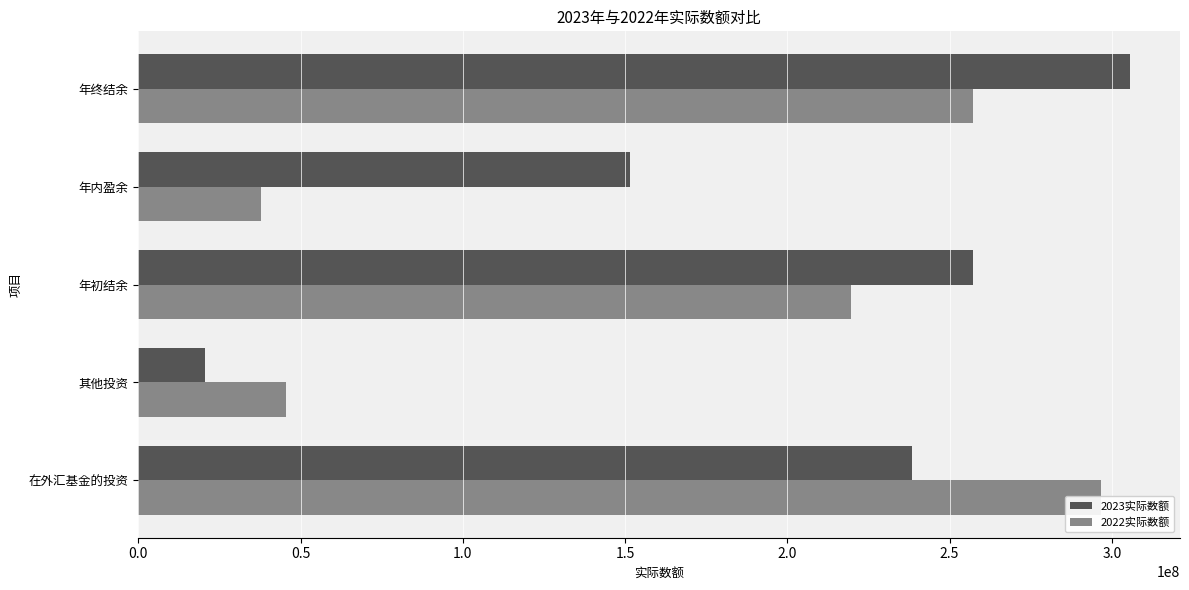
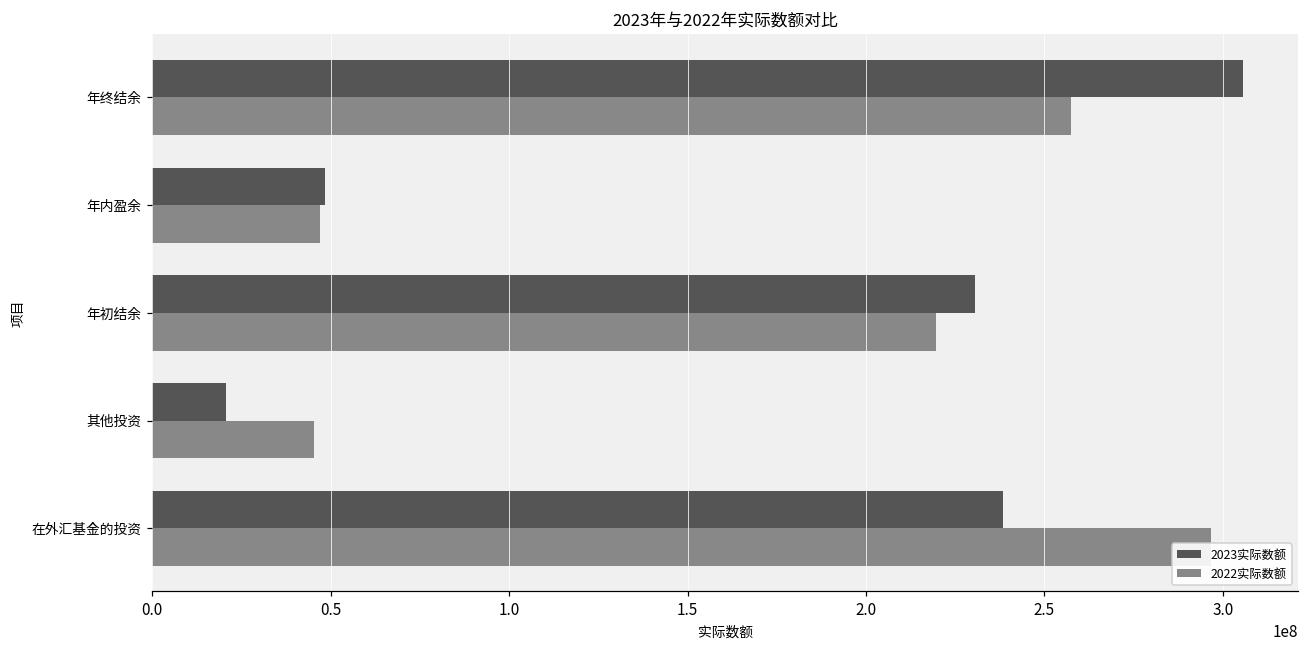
2023实际数额, 年内盈余: 151000000 -> 48000000
2022实际数额, 年内盈余: 38000000 -> 47000000
2023实际数额, 年初结余: 257000000 -> 231000000
